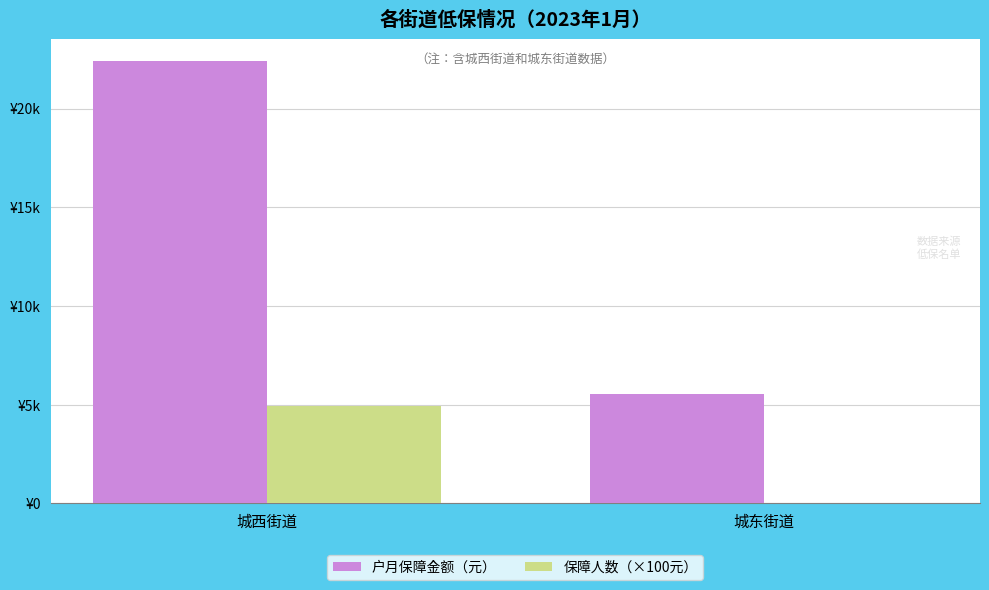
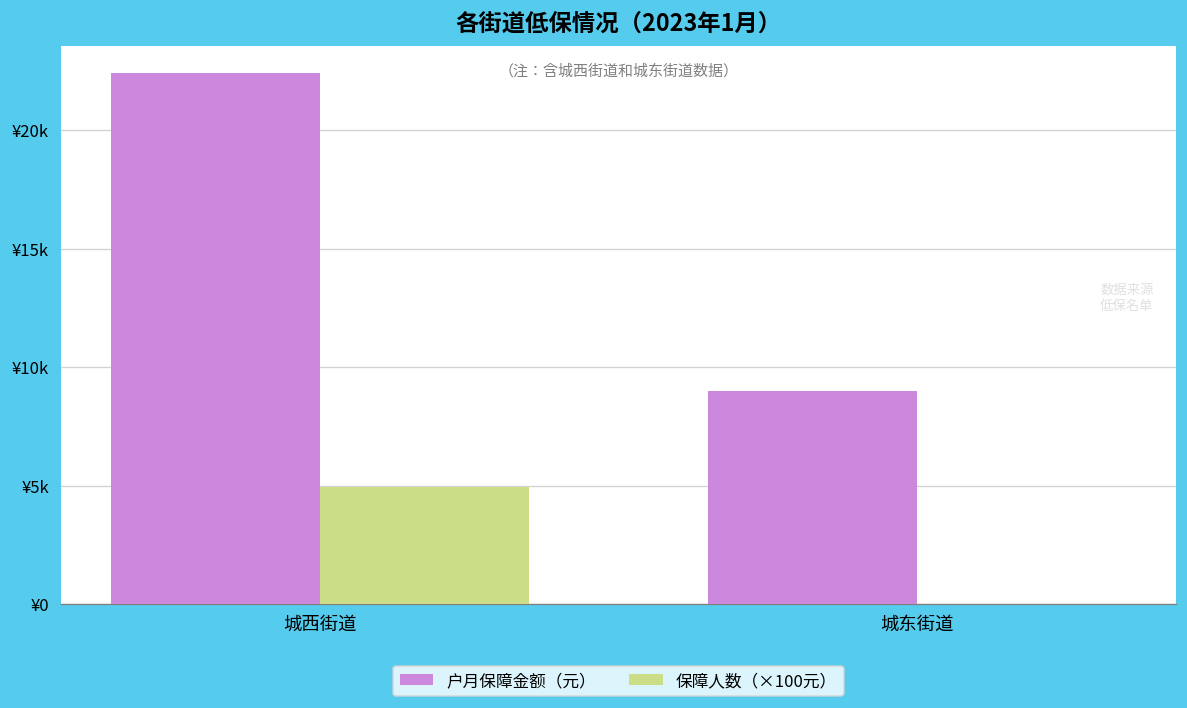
户月保障金额（元）, 城东街道: ¥5600 -> ¥9000
